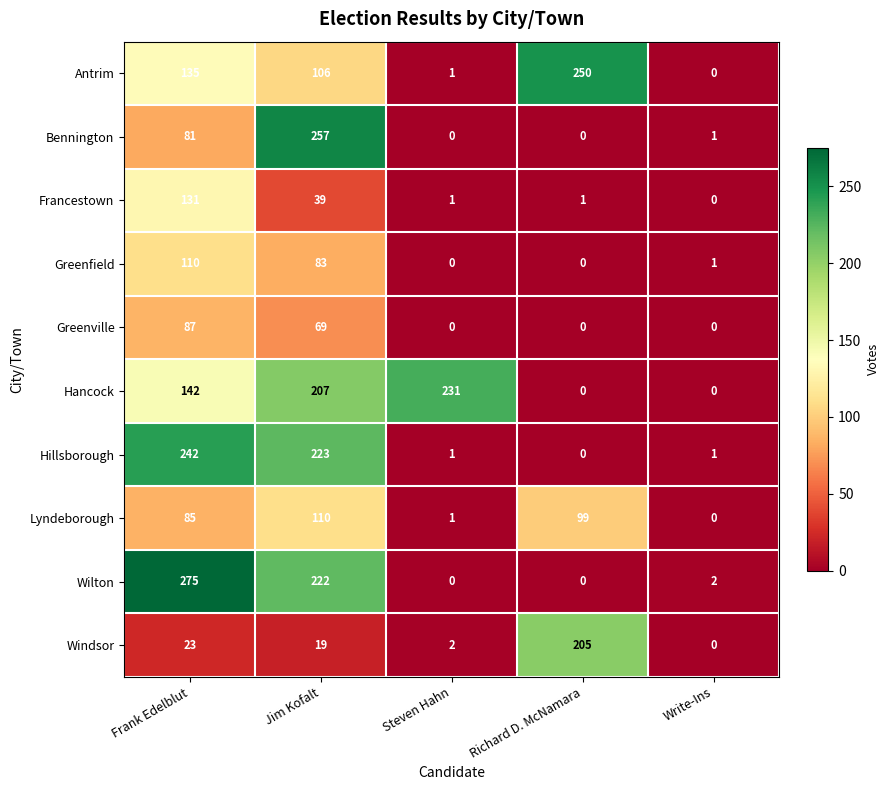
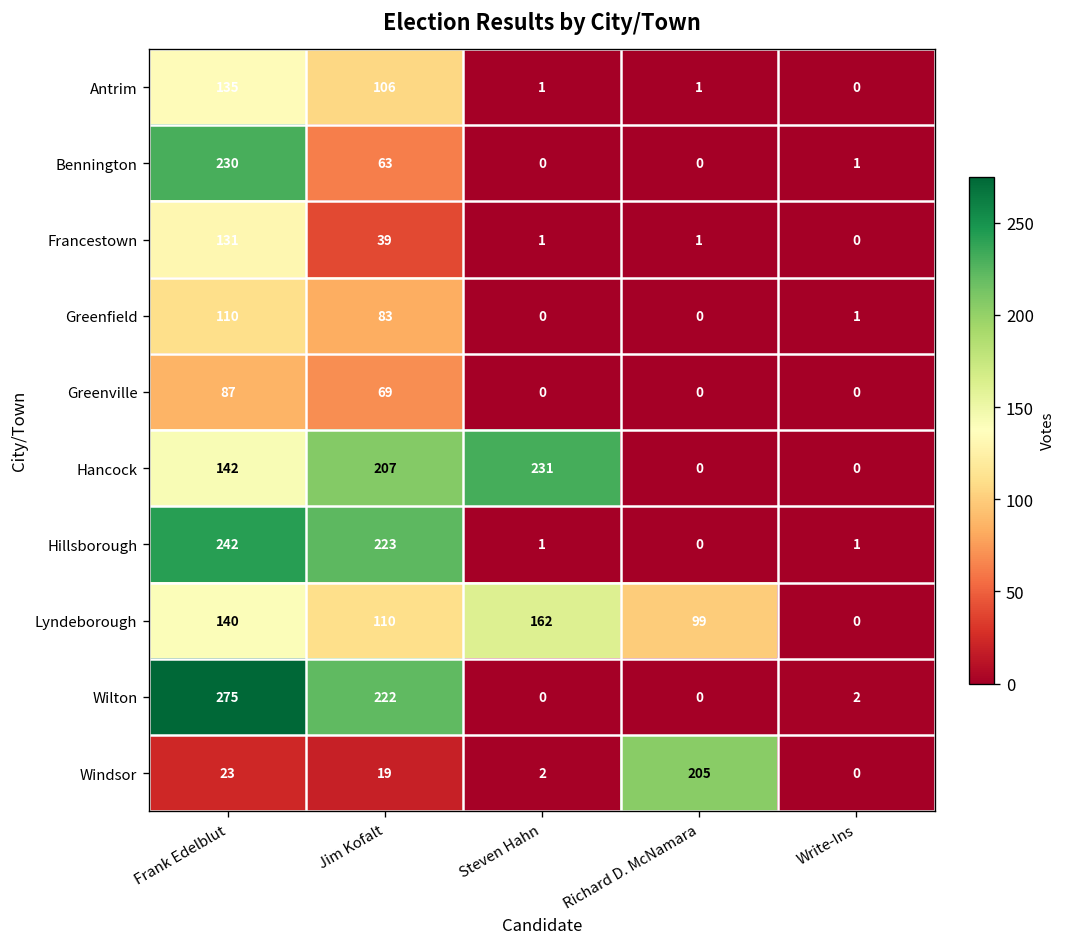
Antrim, Richard D. McNamara: 250 -> 1
Bennington, Frank Edelblut: 81 -> 230
Bennington, Jim Kofalt: 257 -> 63
Lyndeborough, Frank Edelblut: 85 -> 140
Lyndeborough, Steven Hahn: 1 -> 162
